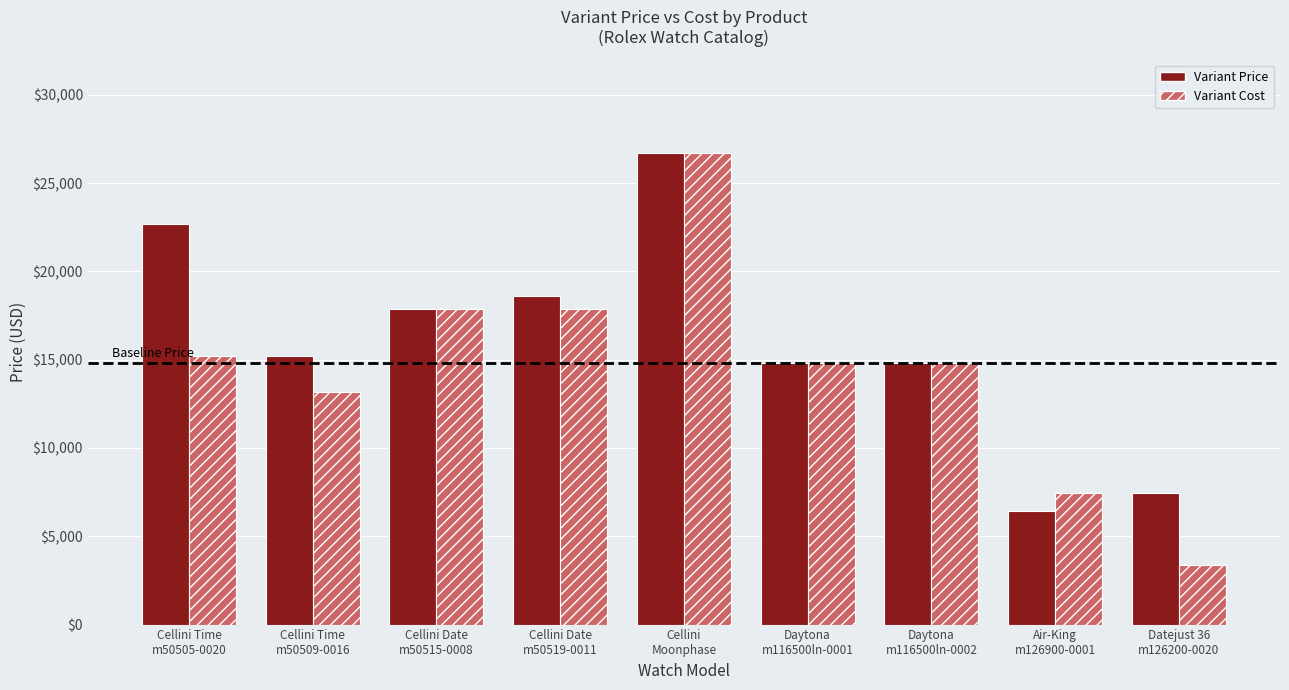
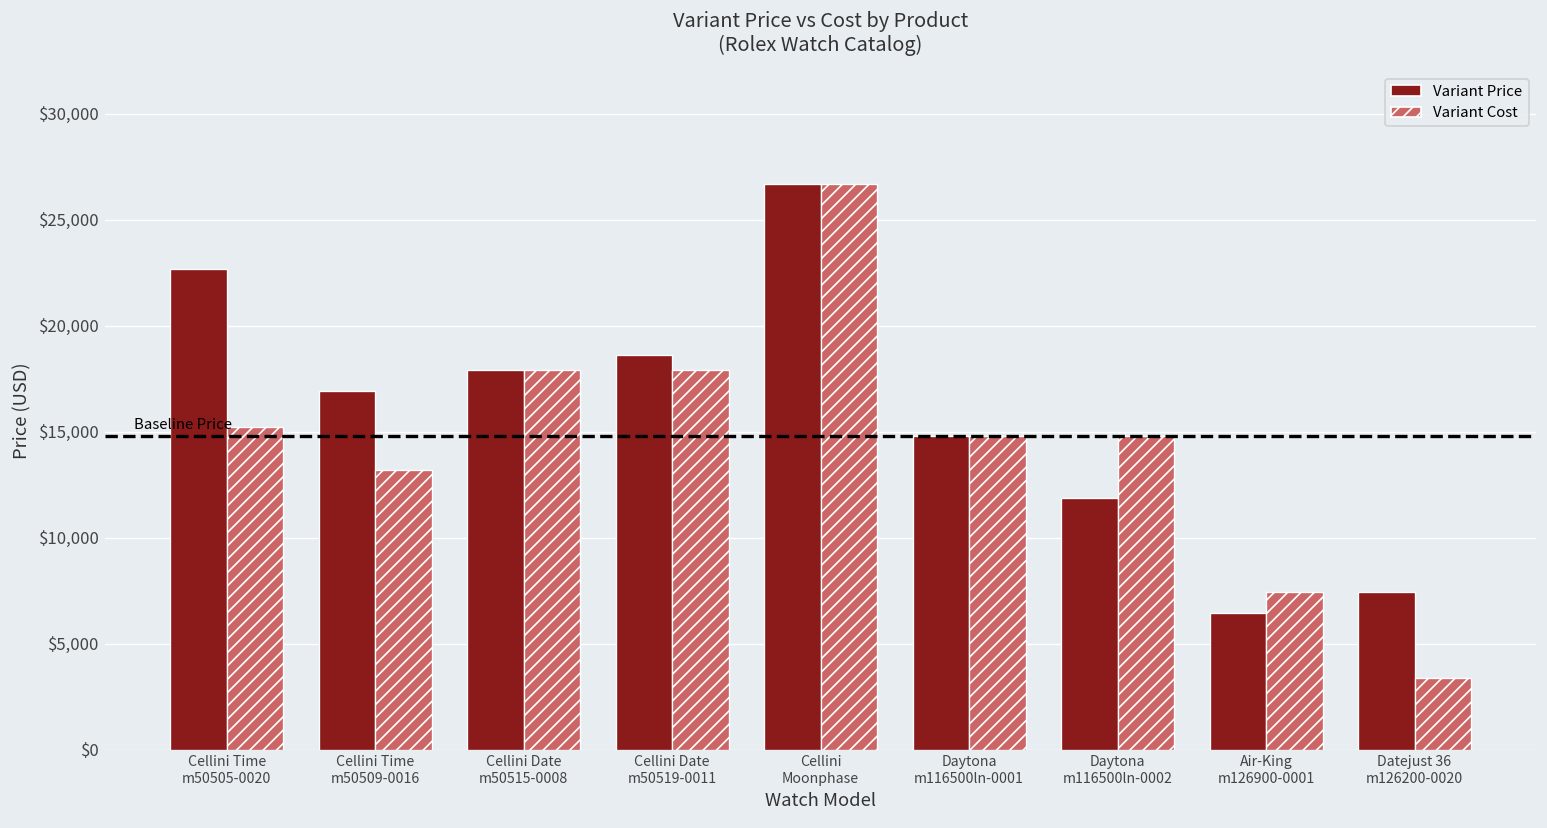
Variant Price, Cellini Time m50509-0016: $15,200 -> $16,900
Variant Price, Daytona m116500ln-0002: $14,800 -> $11,800
